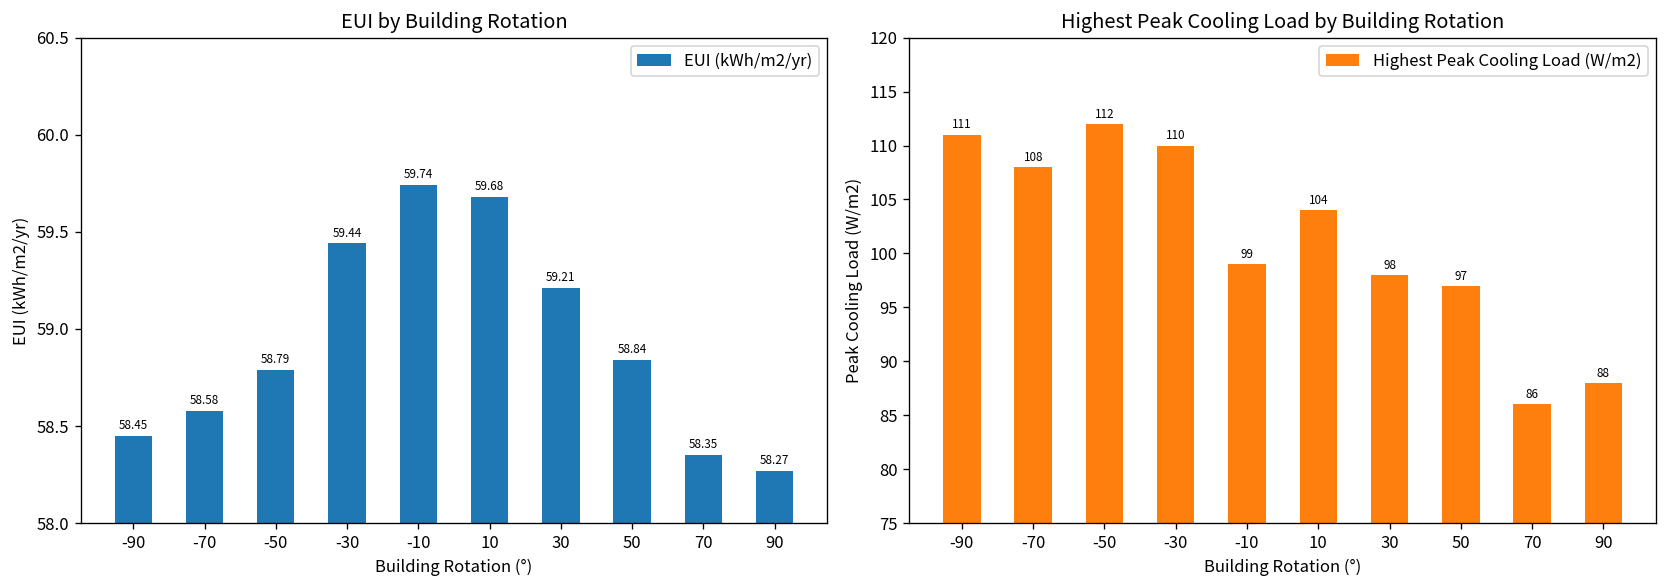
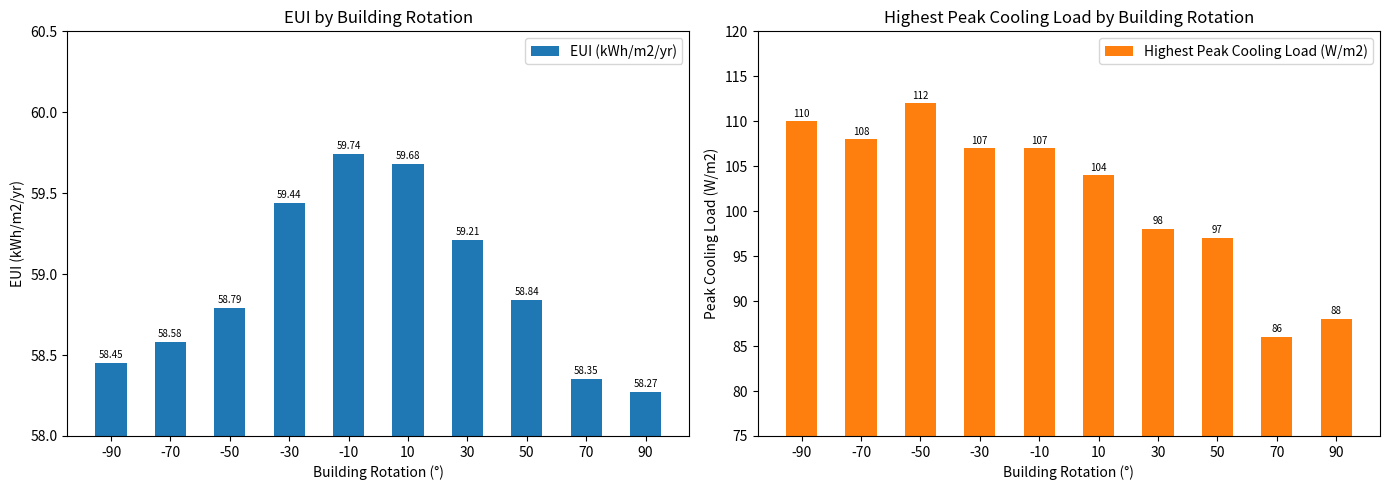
Highest Peak Cooling Load by Building Rotation, -90: 111 -> 110
Highest Peak Cooling Load by Building Rotation, -30: 110 -> 107
Highest Peak Cooling Load by Building Rotation, -10: 99 -> 107
